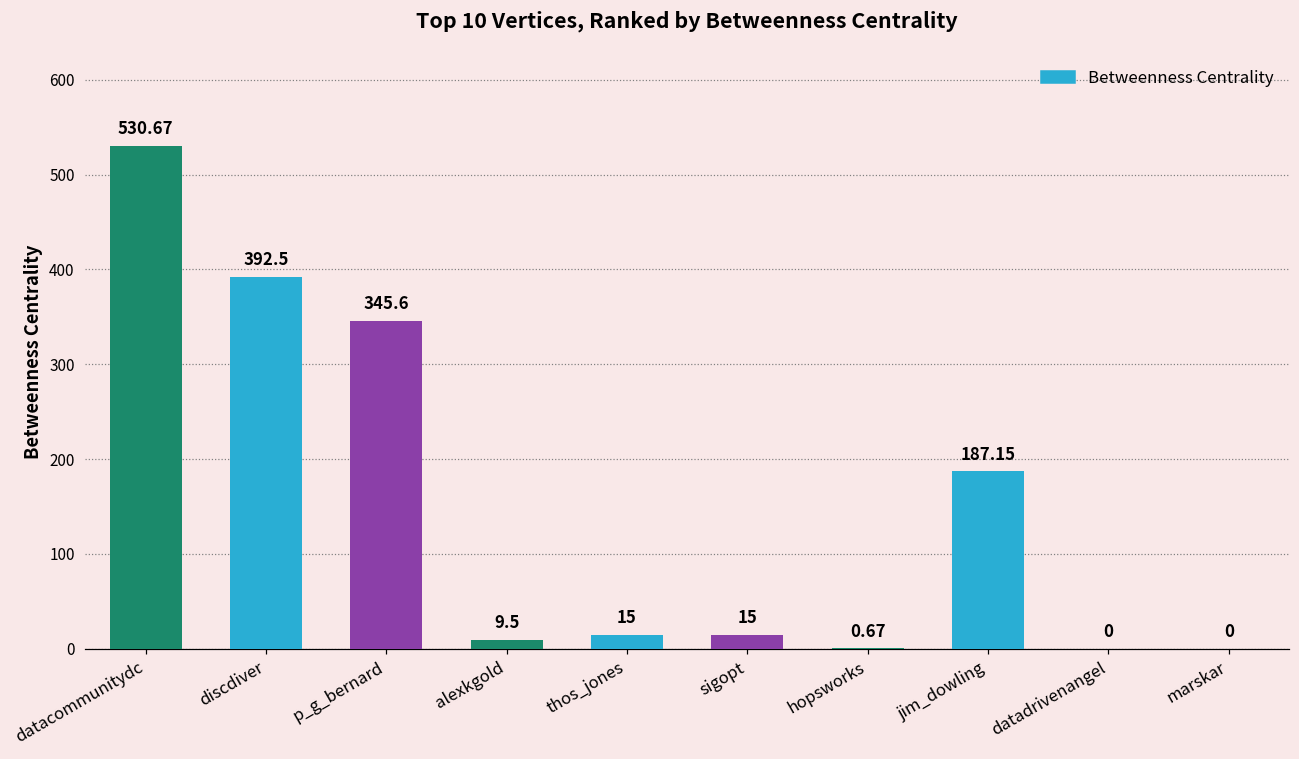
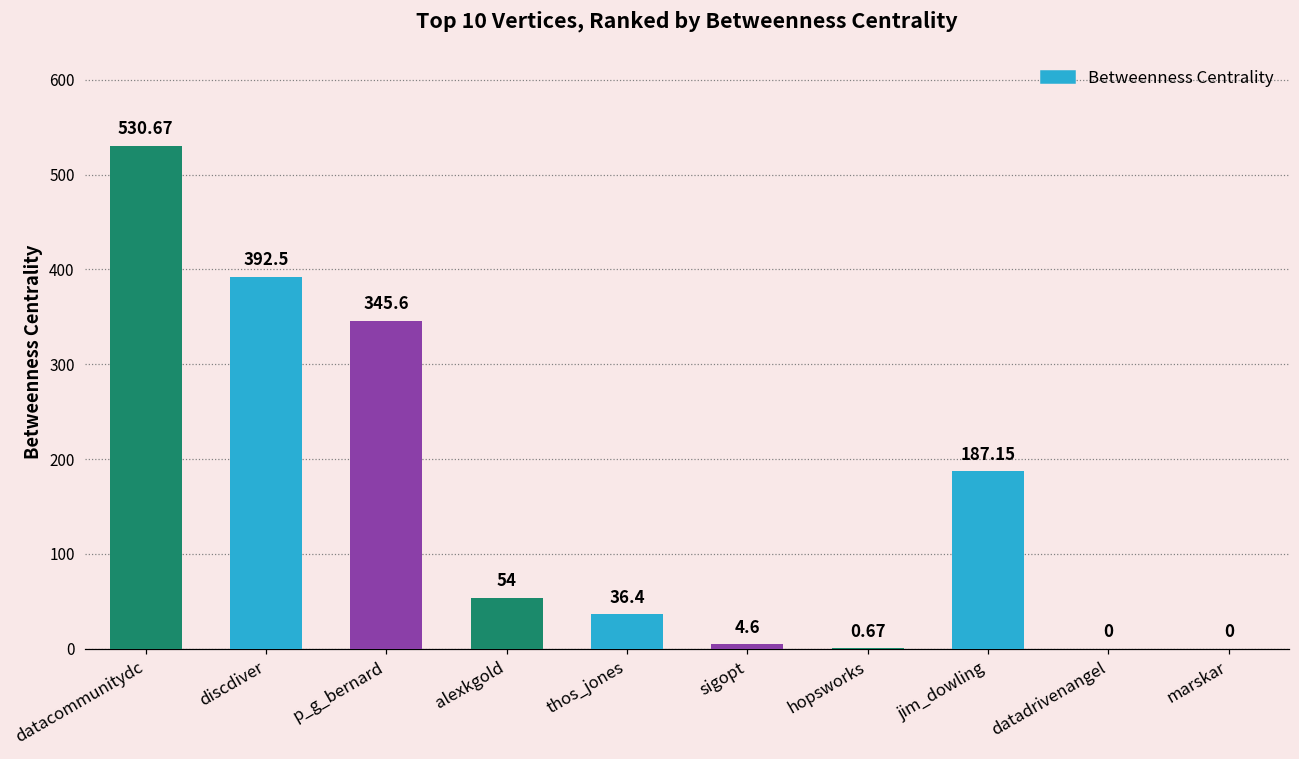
alexkgold: 9.5 -> 54
thos_jones: 15 -> 36.4
sigopt: 15 -> 4.6
